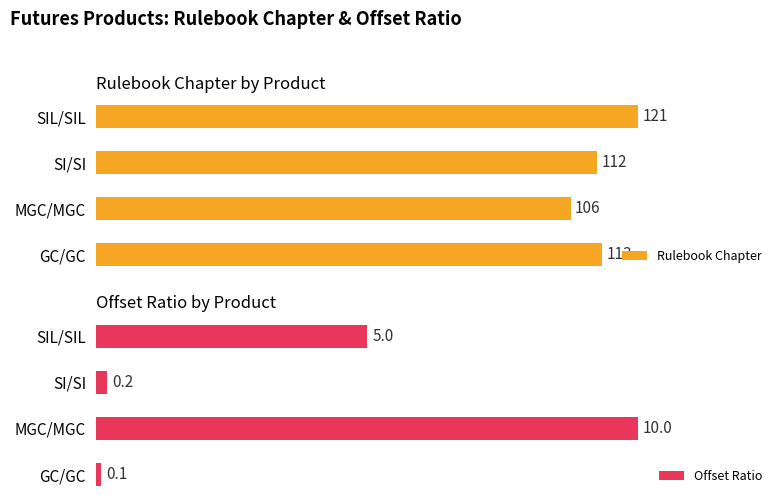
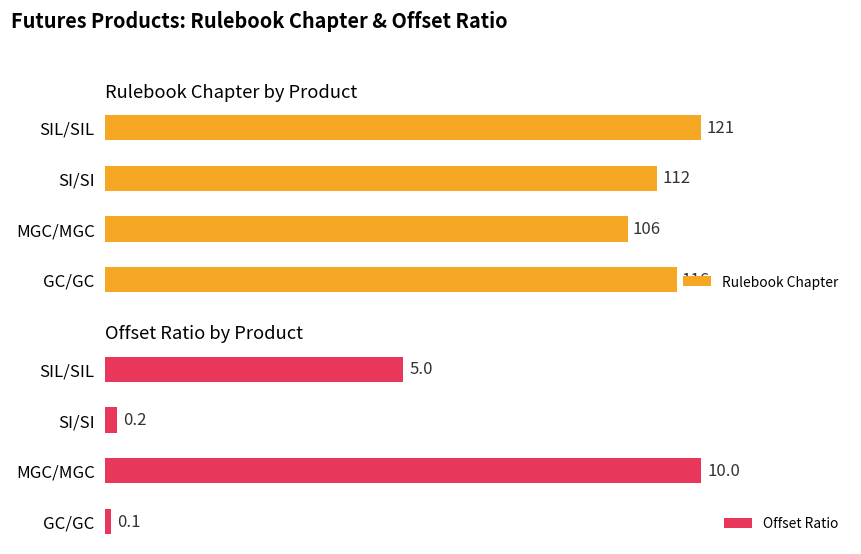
Rulebook Chapter by Product, GC/GC: 113 -> 116
